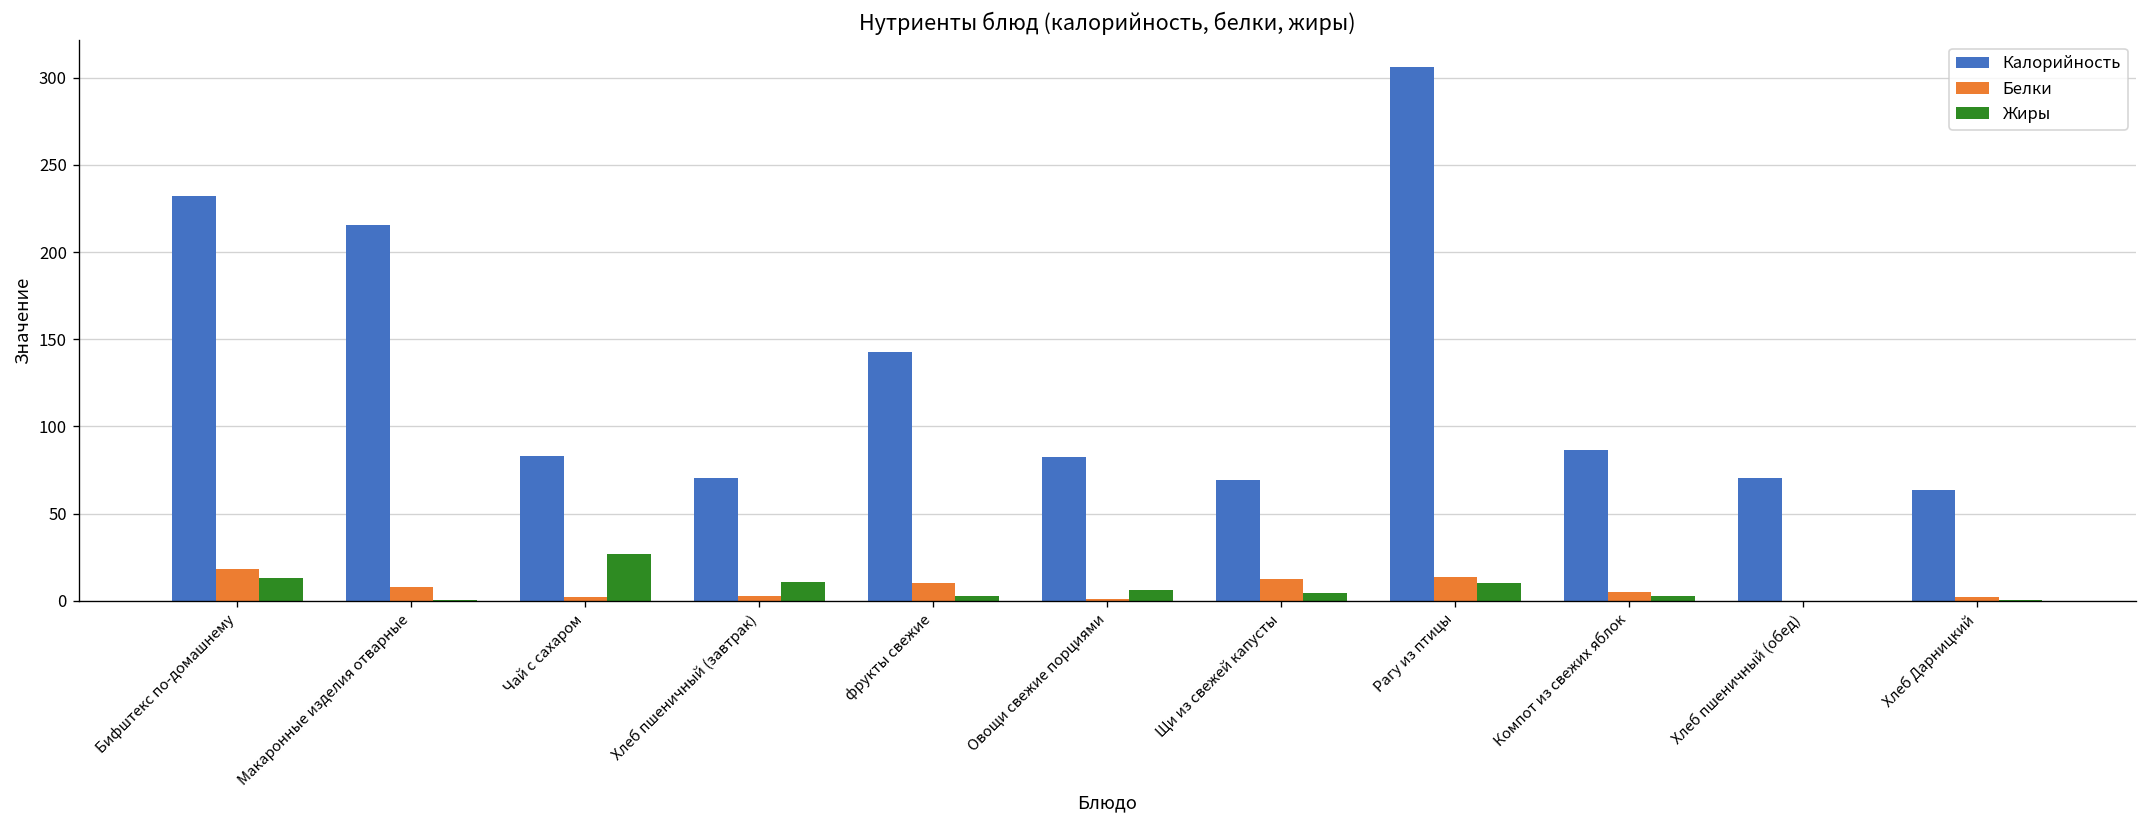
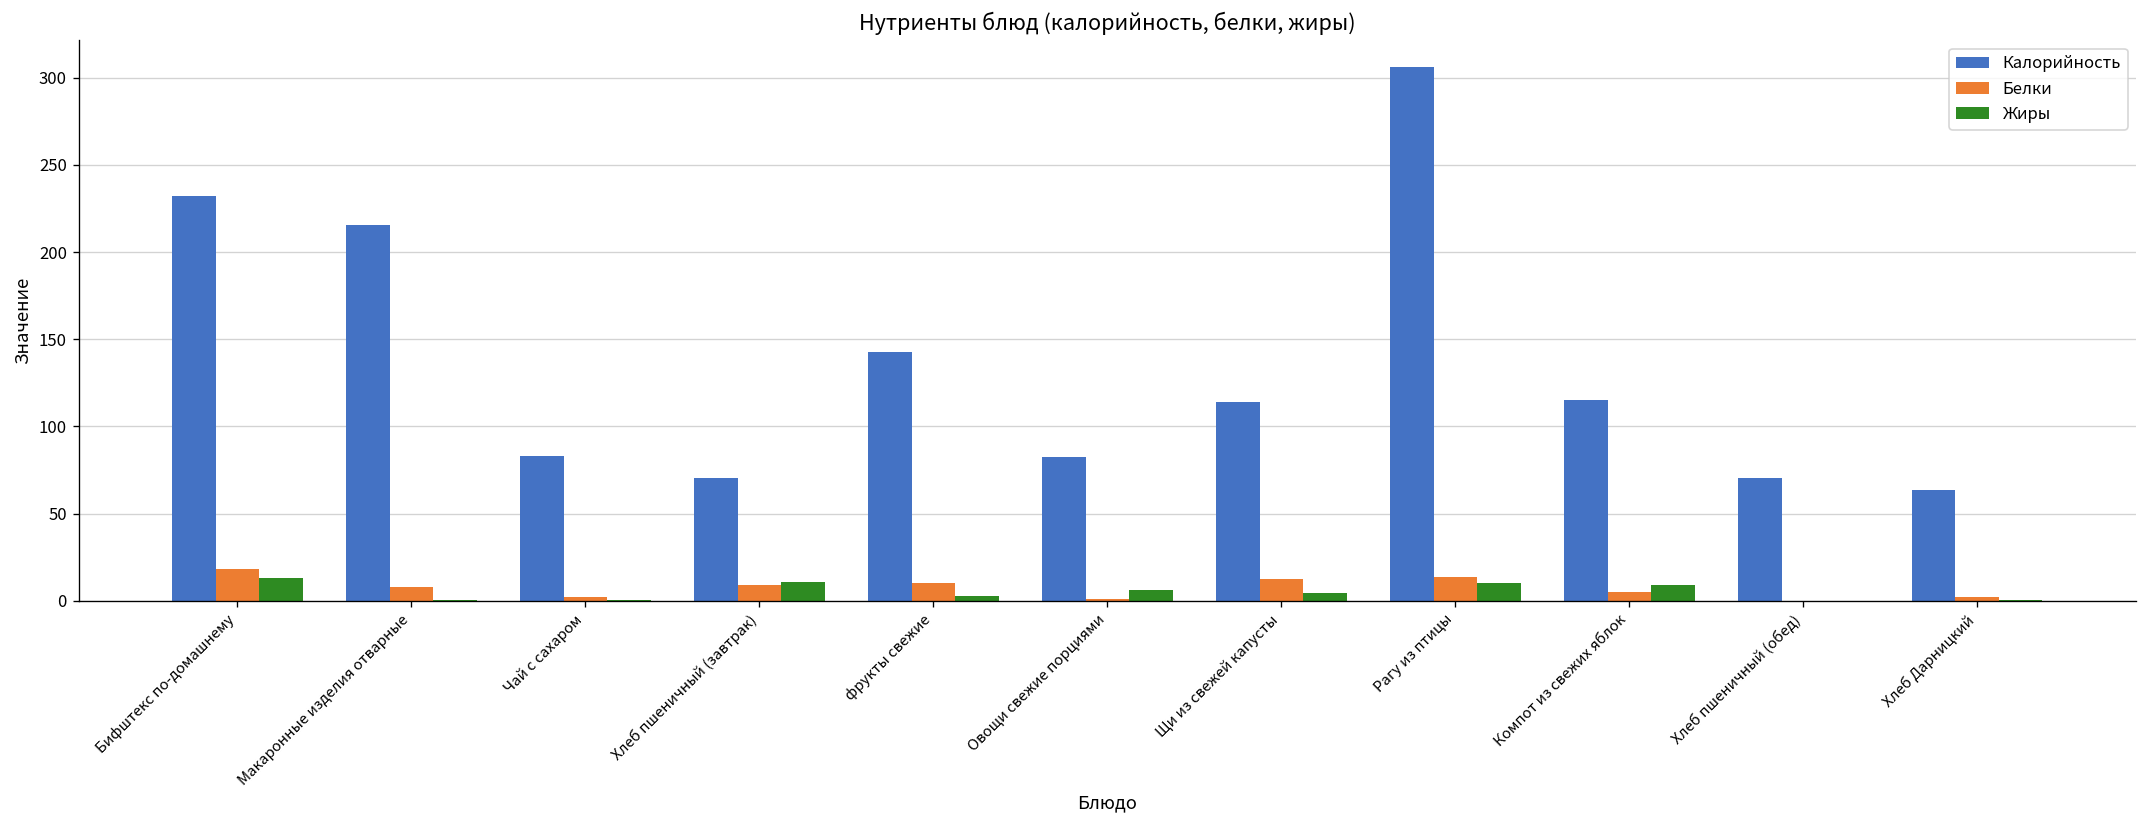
Жиры, Чай с сахаром: 27 -> 0
Белки, Хлеб пшеничный (завтрак): 3 -> 9
Калорийность, Щи из свежей капусты: 69 -> 114
Калорийность, Компот из свежих яблок: 87 -> 115
Жиры, Компот из свежих яблок: 3 -> 9
